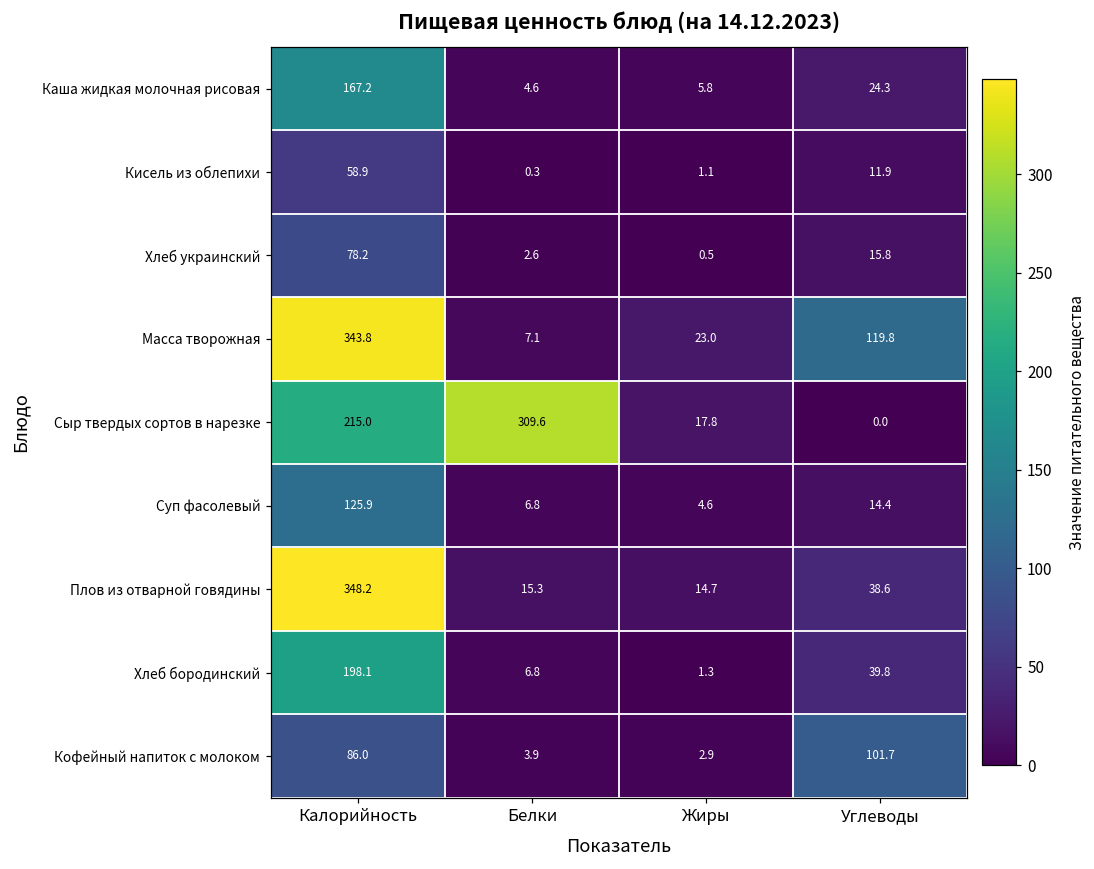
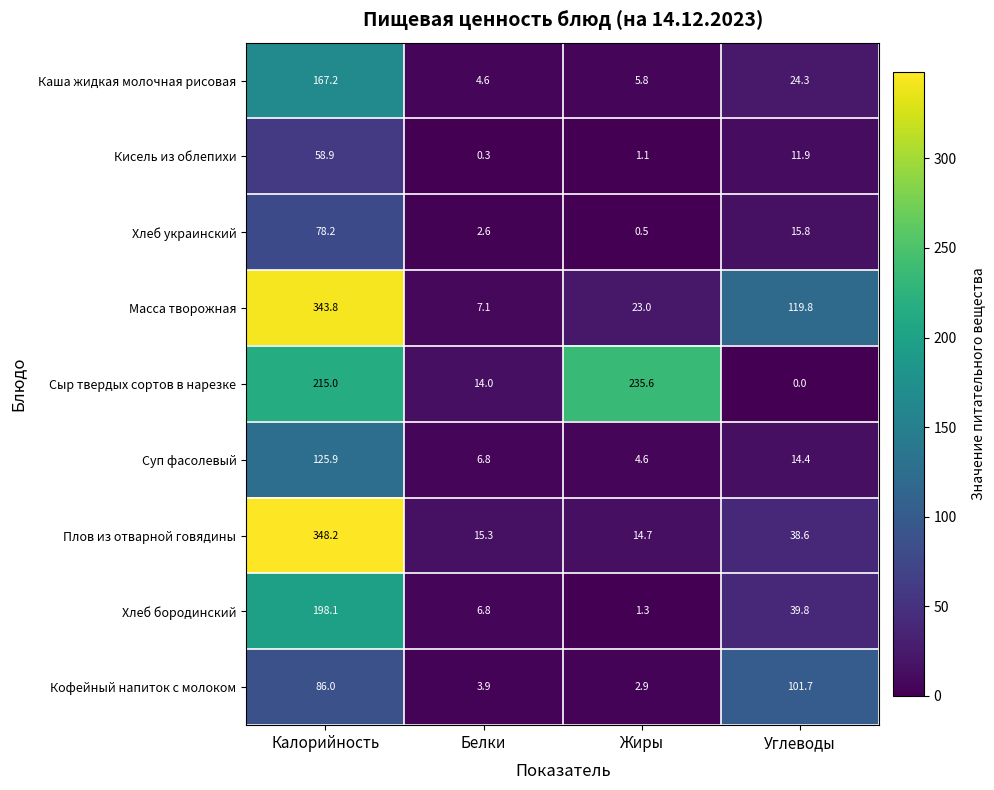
Сыр твердых сортов в нарезке, Белки: 309.6 -> 14.0
Сыр твердых сортов в нарезке, Жиры: 17.8 -> 235.6
